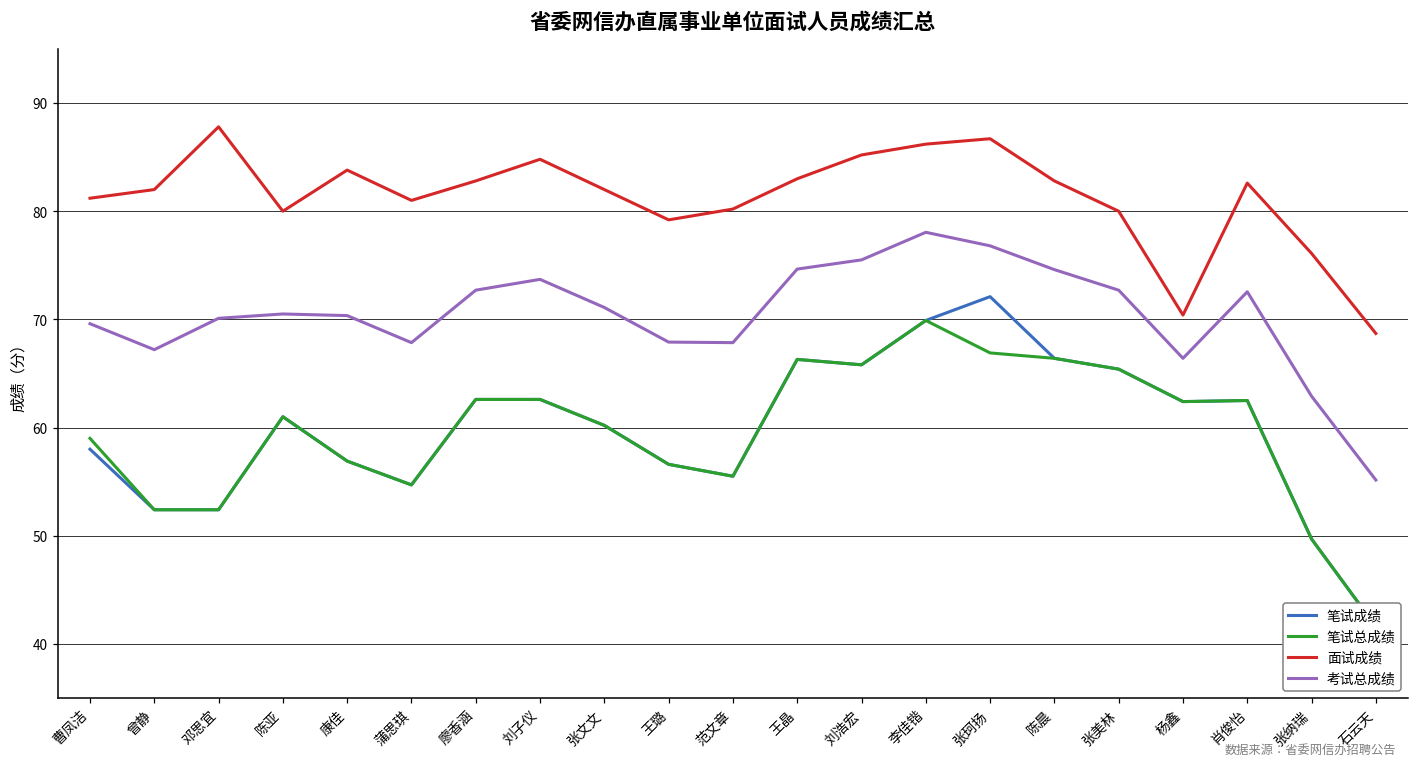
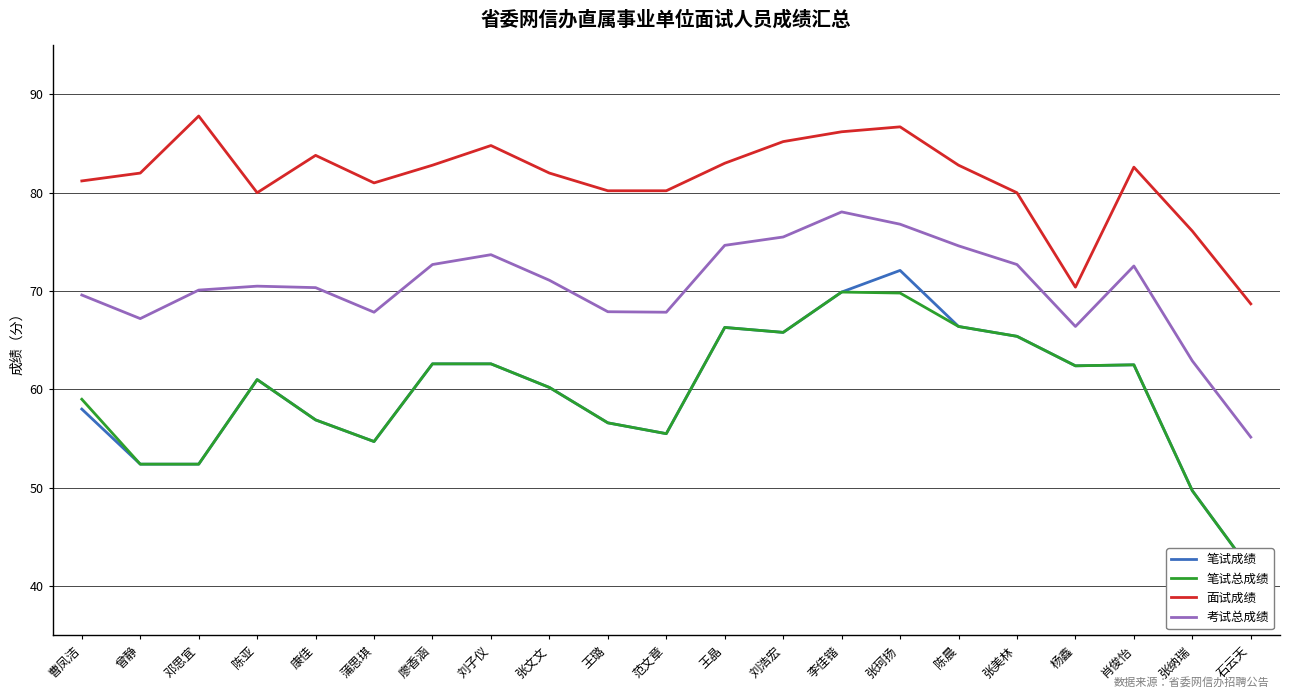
面试成绩, 王璐: 79 -> 80
笔试总成绩, 张珂扬: 67 -> 70
